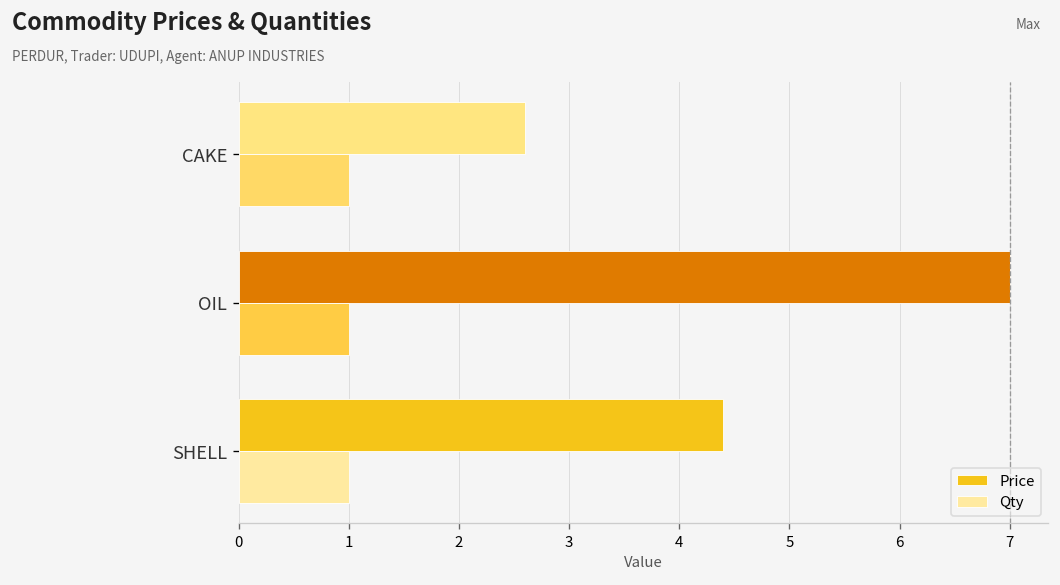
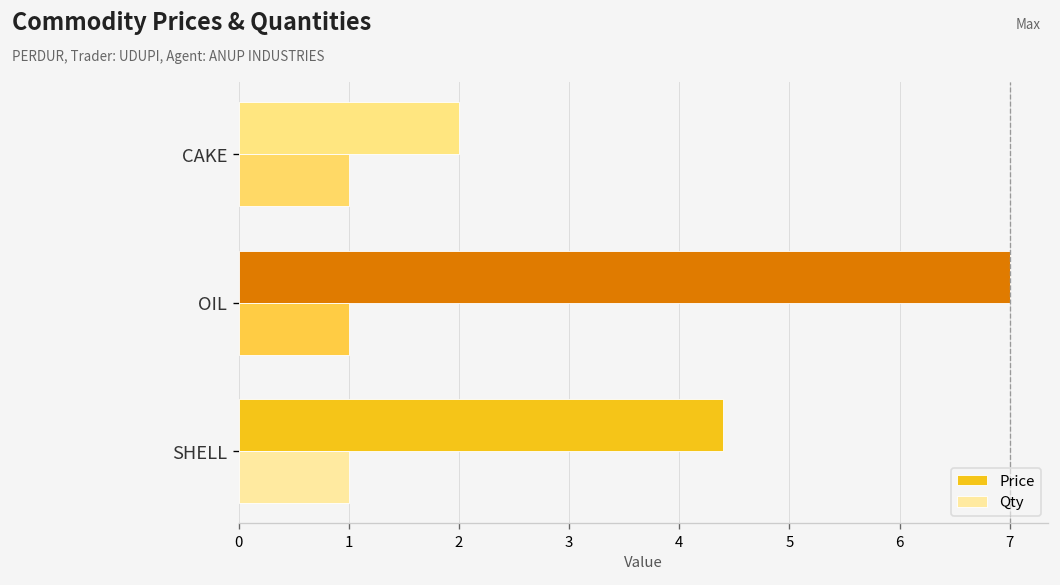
Price, CAKE: 2.6 -> 2.0
